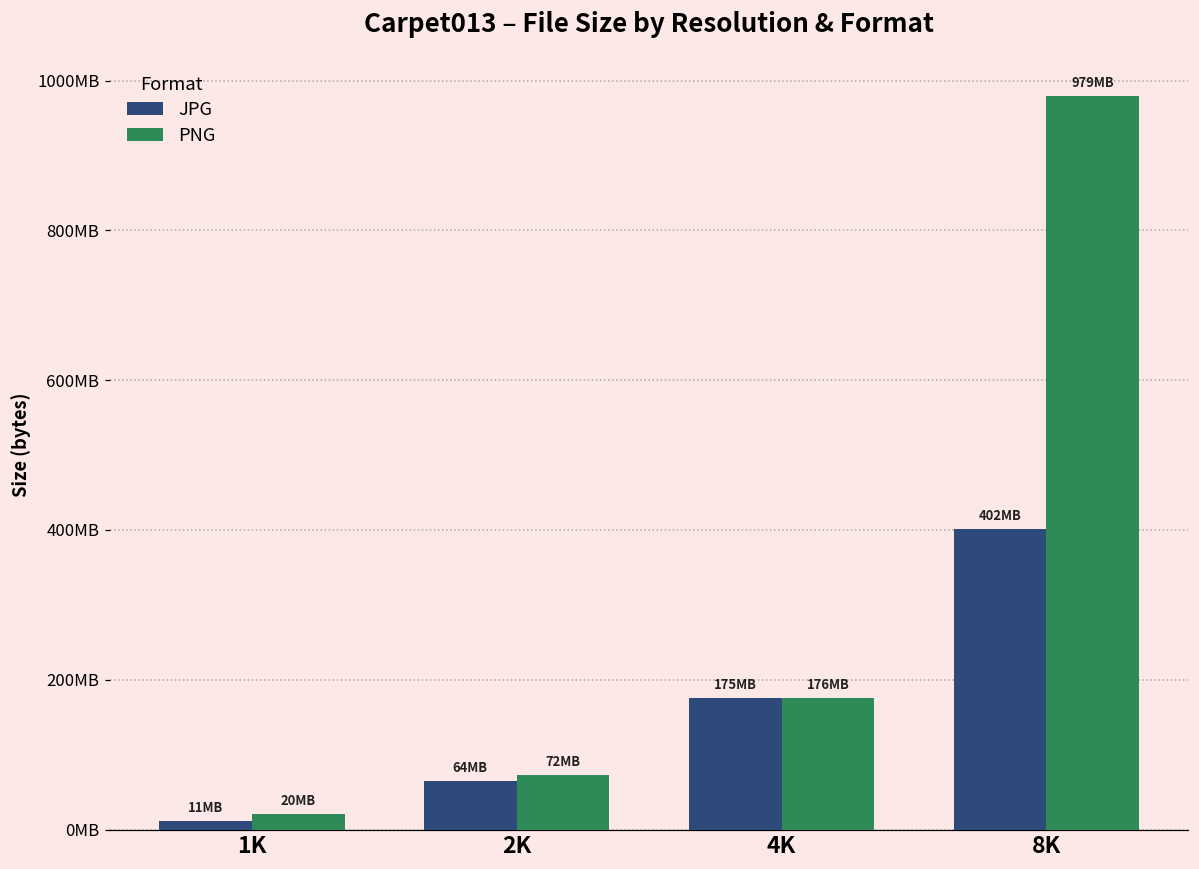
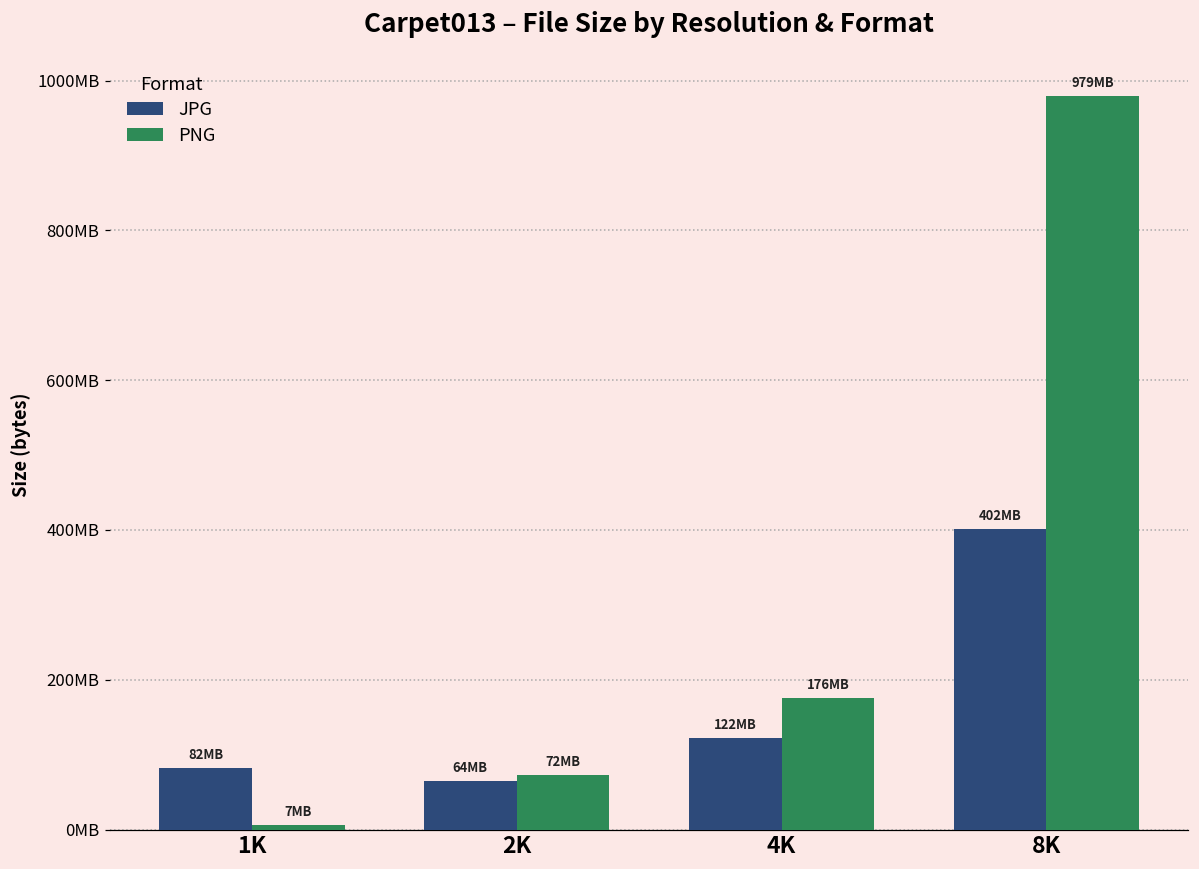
JPG, 1K: 11 -> 82
PNG, 1K: 20 -> 7
JPG, 4K: 175 -> 122
